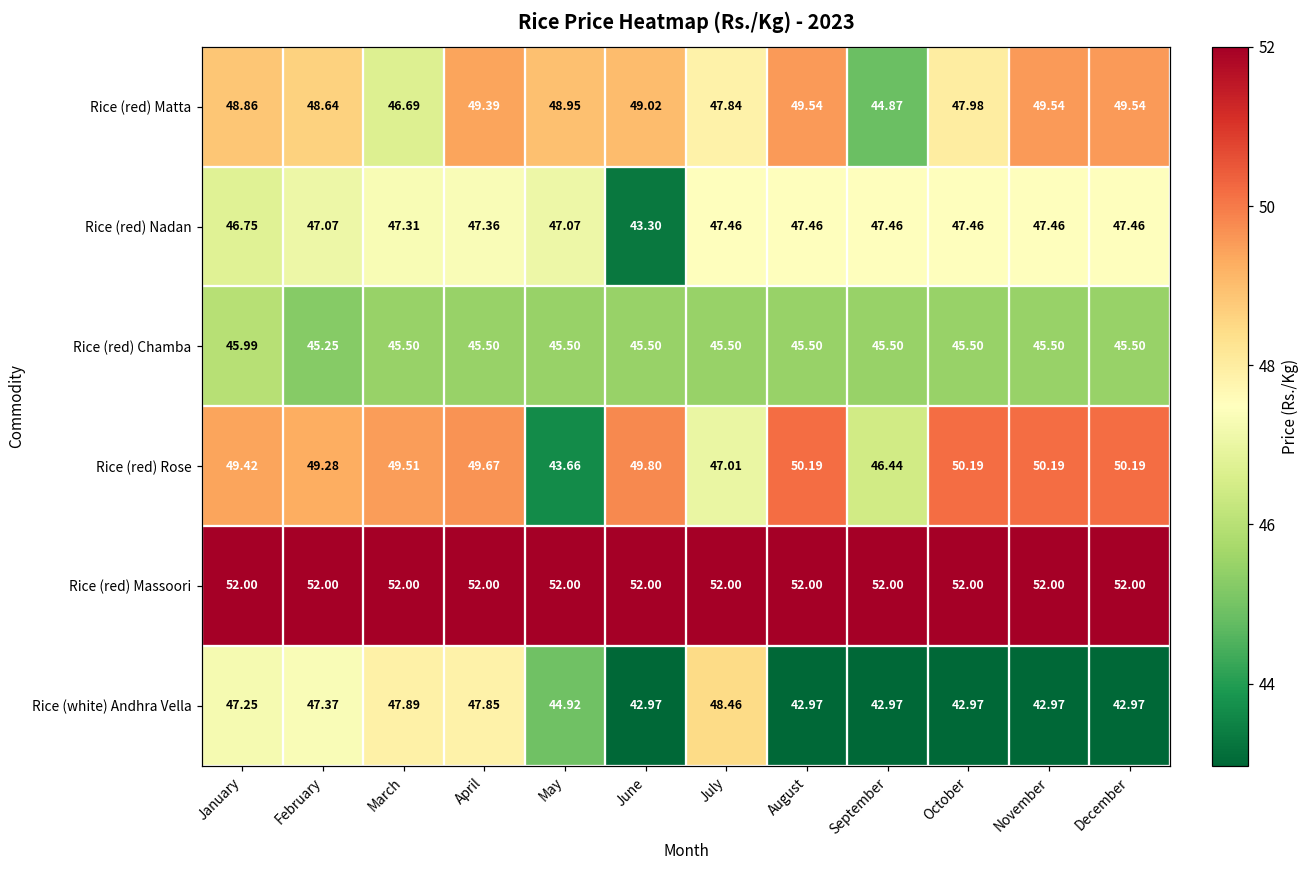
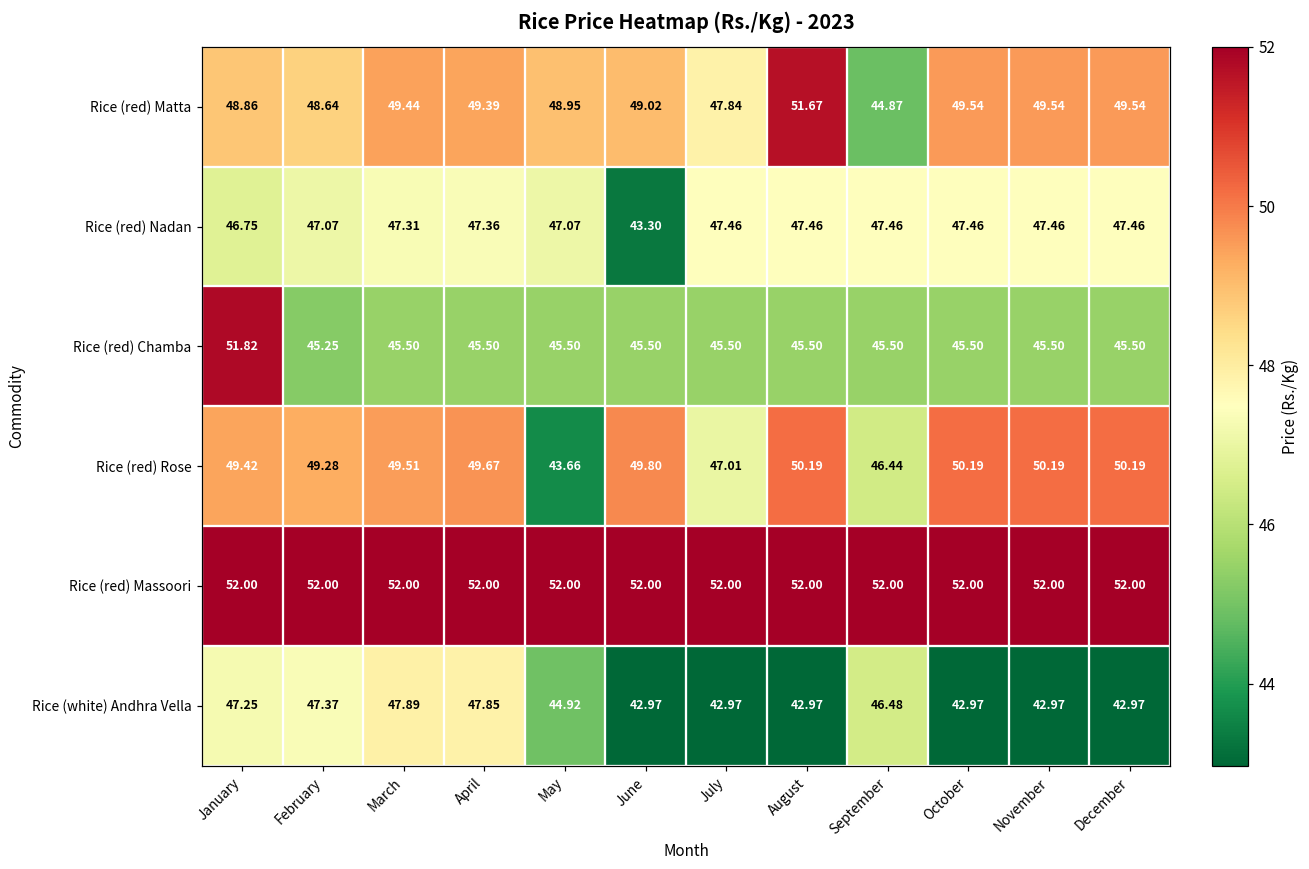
Rice (red) Matta, March: 46.69 -> 49.44
Rice (red) Matta, August: 49.54 -> 51.67
Rice (red) Matta, October: 47.98 -> 49.54
Rice (red) Chamba, January: 45.99 -> 51.82
Rice (white) Andhra Vella, July: 48.46 -> 42.97
Rice (white) Andhra Vella, September: 42.97 -> 46.48
